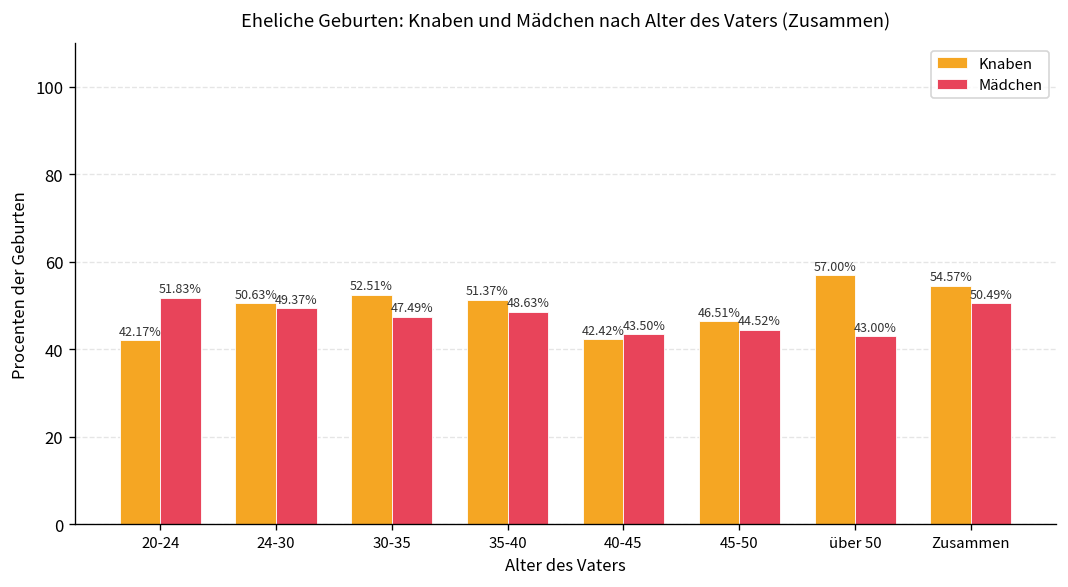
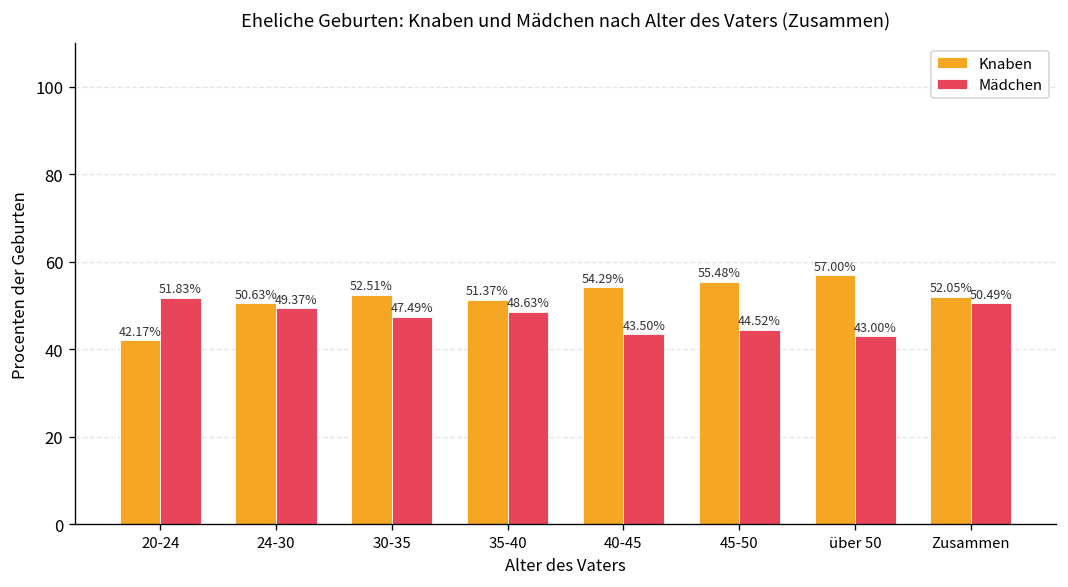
Knaben, 40-45: 42.42% -> 54.29%
Knaben, 45-50: 46.51% -> 55.48%
Knaben, Zusammen: 54.57% -> 52.05%
